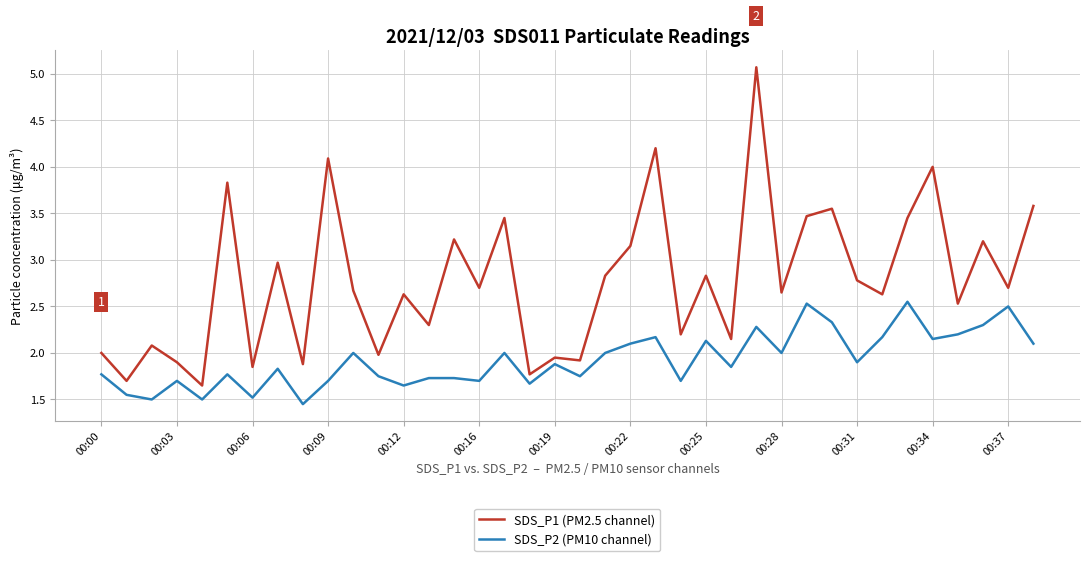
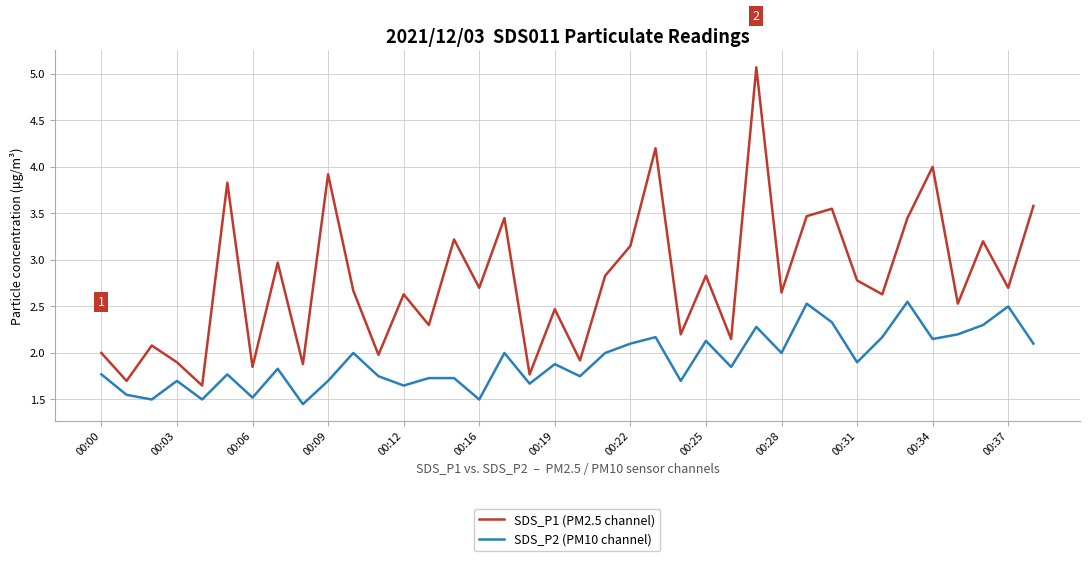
SDS_P1 (PM2.5 channel), 00:09: 4.1 -> 3.9
SDS_P2 (PM10 channel), 00:16: 1.7 -> 1.5
SDS_P1 (PM2.5 channel), 00:19: 2.0 -> 2.5
